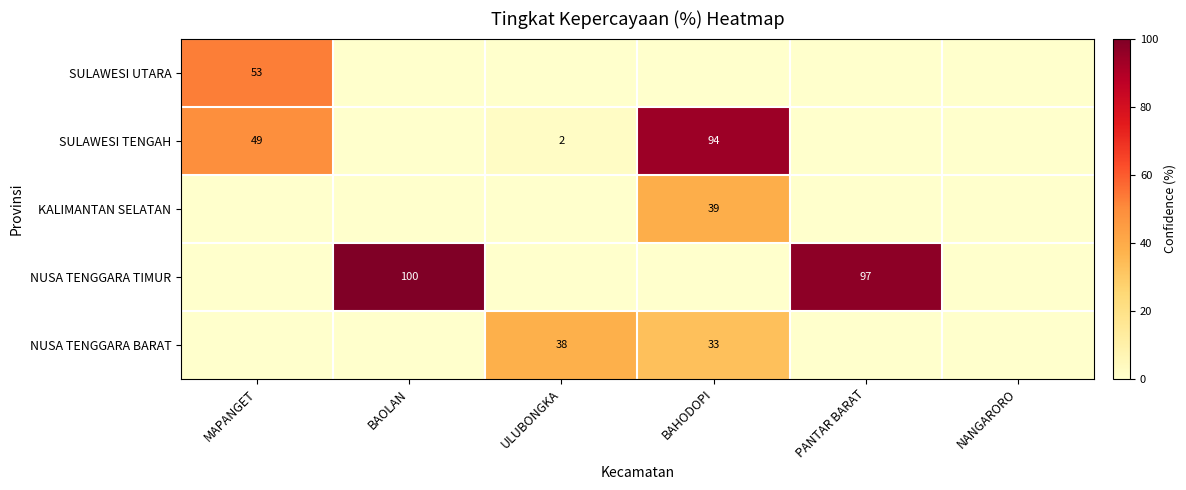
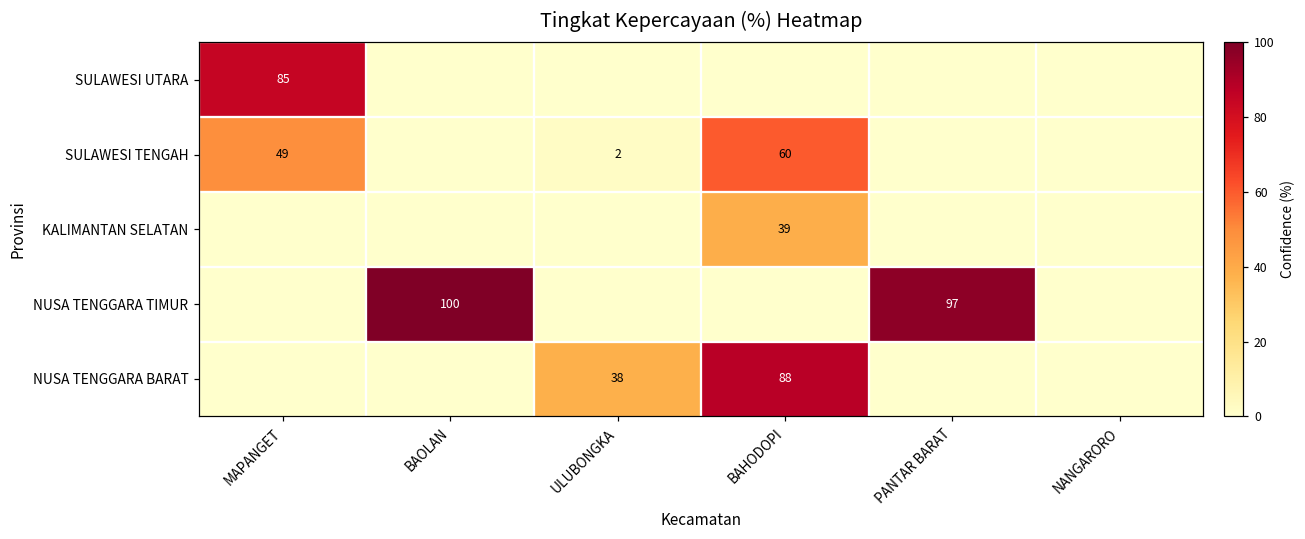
SULAWESI UTARA, MAPANGET: 53 -> 85
SULAWESI TENGAH, BAHODOPI: 94 -> 60
NUSA TENGGARA BARAT, BAHODOPI: 33 -> 88
